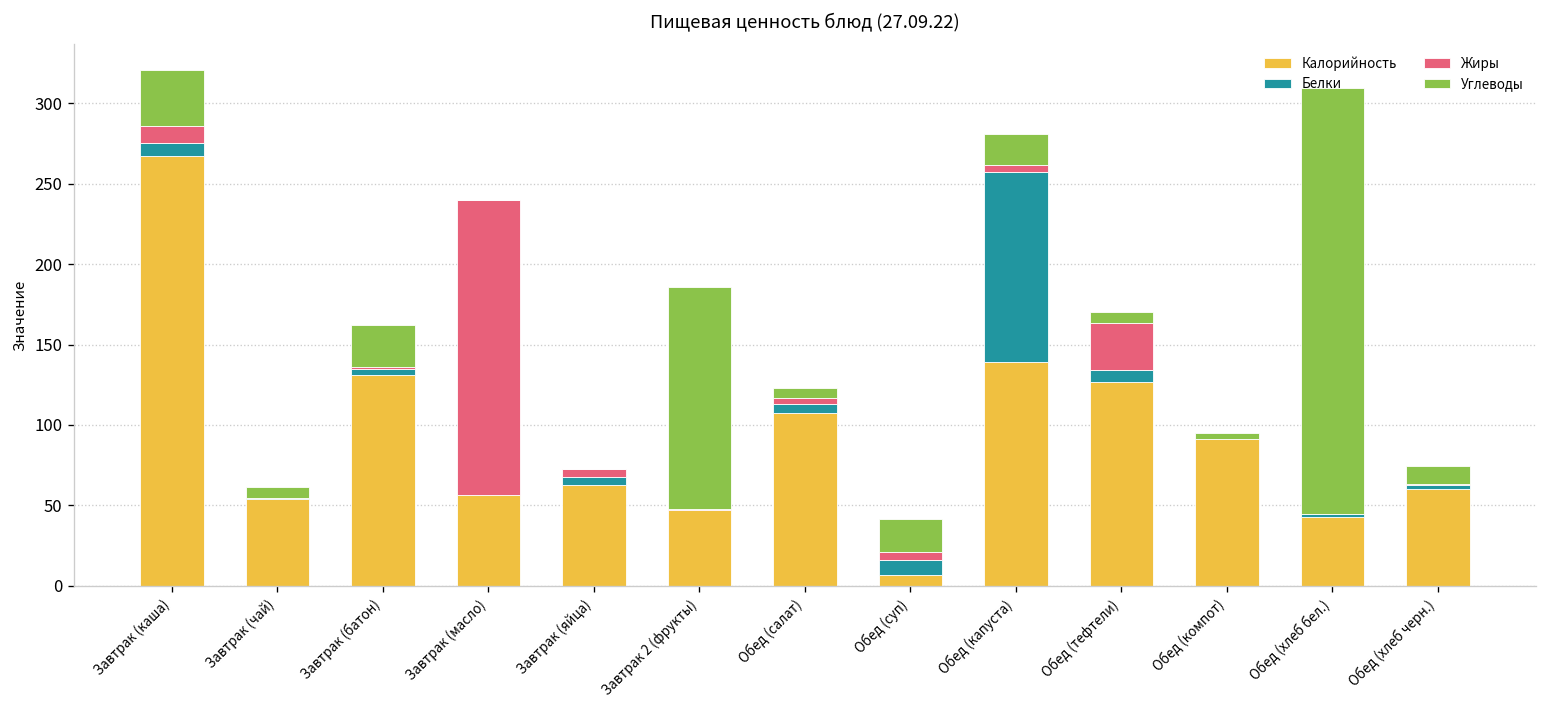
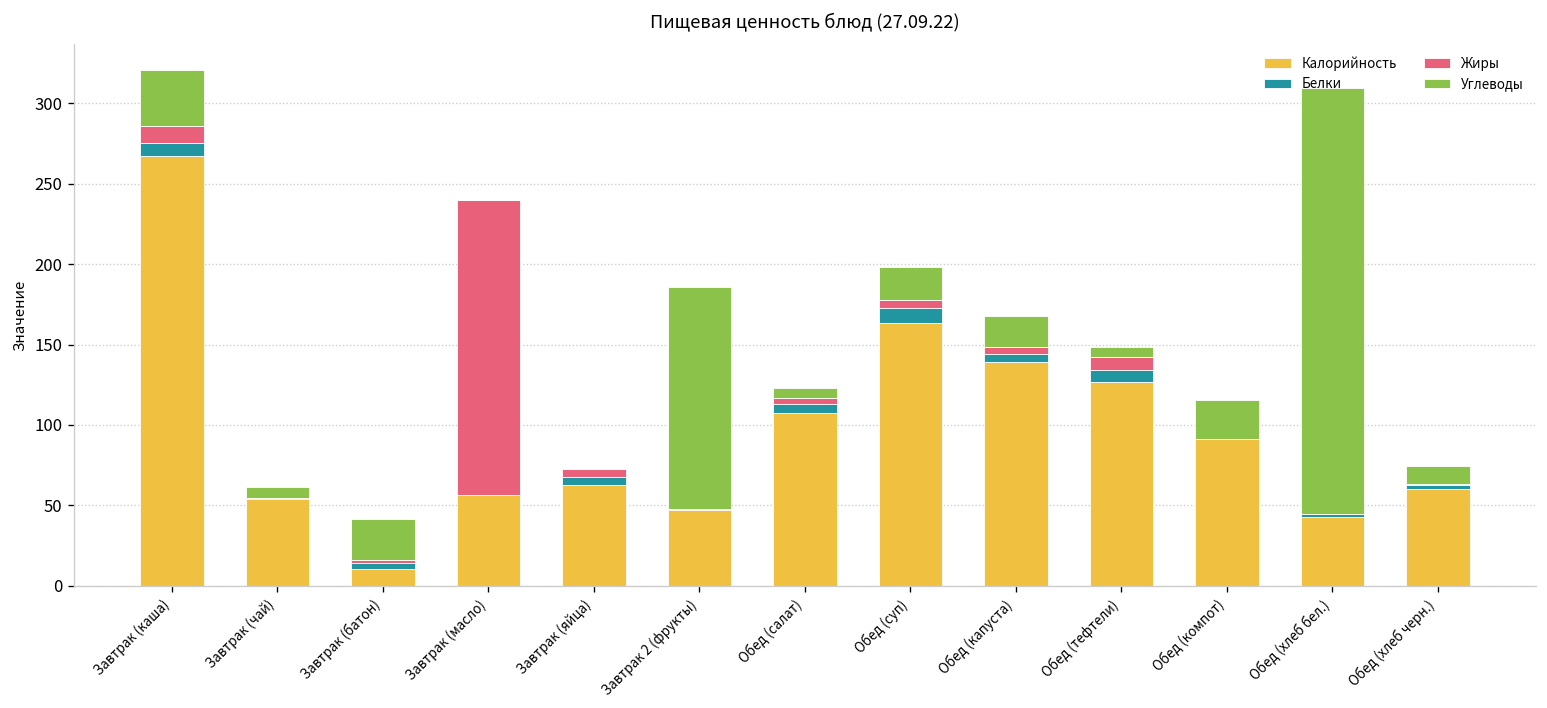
Калорийность, Завтрак (батон): 131 -> 11
Калорийность, Обед (суп): 7 -> 164
Белки, Обед (капуста): 118 -> 5
Жиры, Обед (тефтели): 30 -> 8
Углеводы, Обед (компот): 3 -> 24
